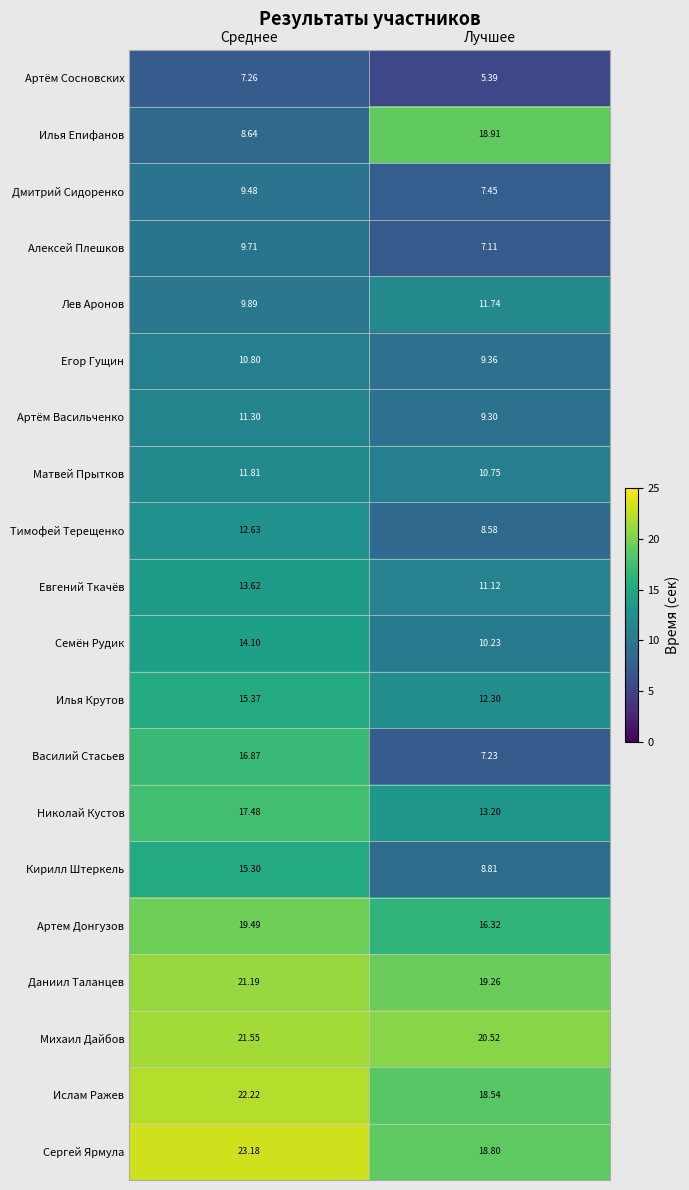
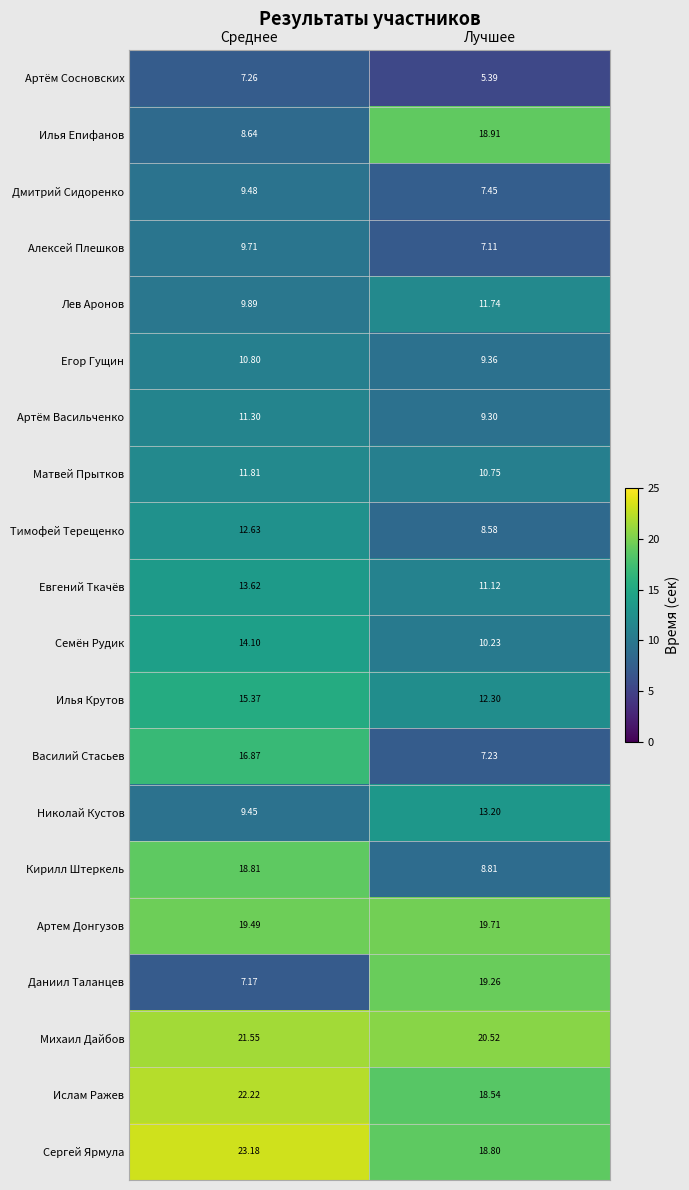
Николай Кустов, Среднее: 17.48 -> 9.45
Кирилл Штеркель, Среднее: 15.30 -> 18.81
Артем Донгузов, Лучшее: 16.32 -> 19.71
Даниил Таланцев, Среднее: 21.19 -> 7.17
